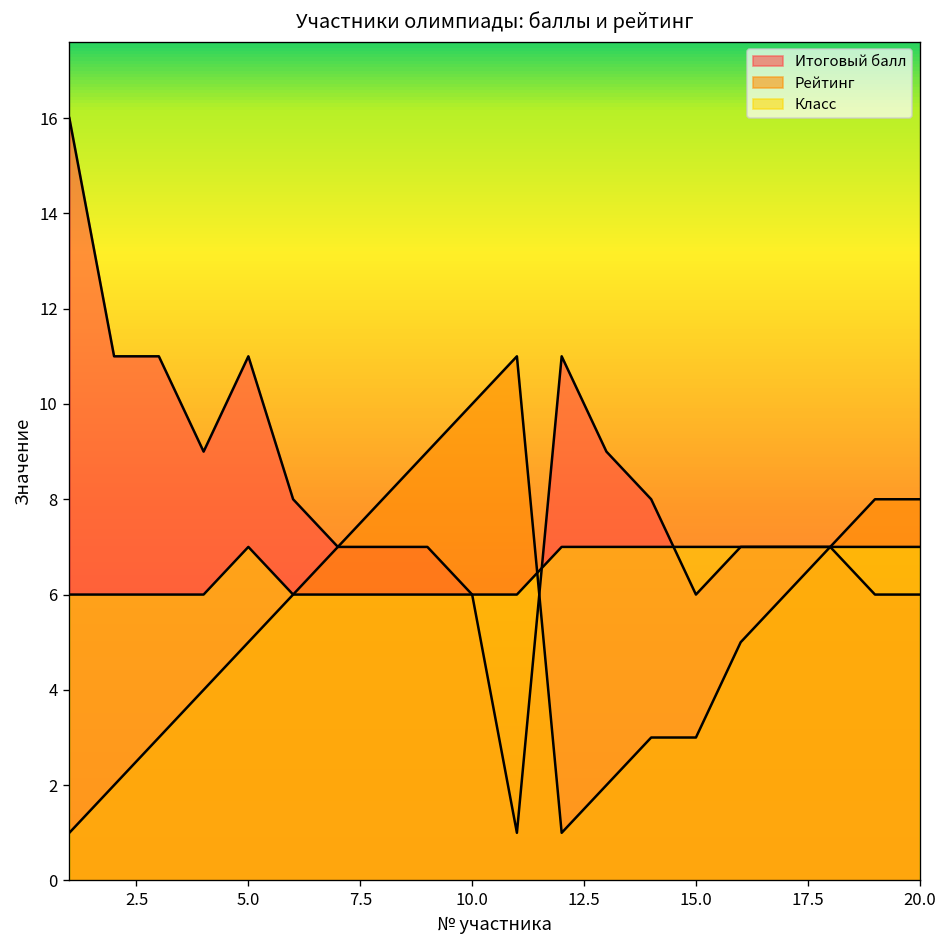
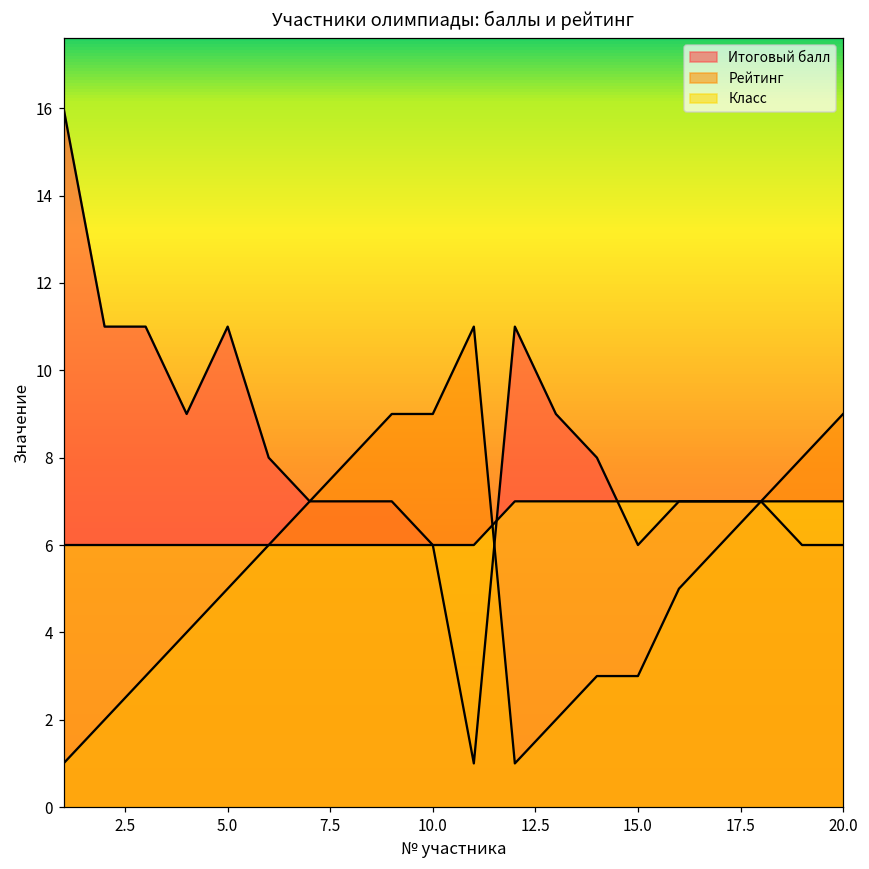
Класс, 5.0: 7 -> 6
Рейтинг, 10.0: 10 -> 9
Рейтинг, 20.0: 8 -> 9
